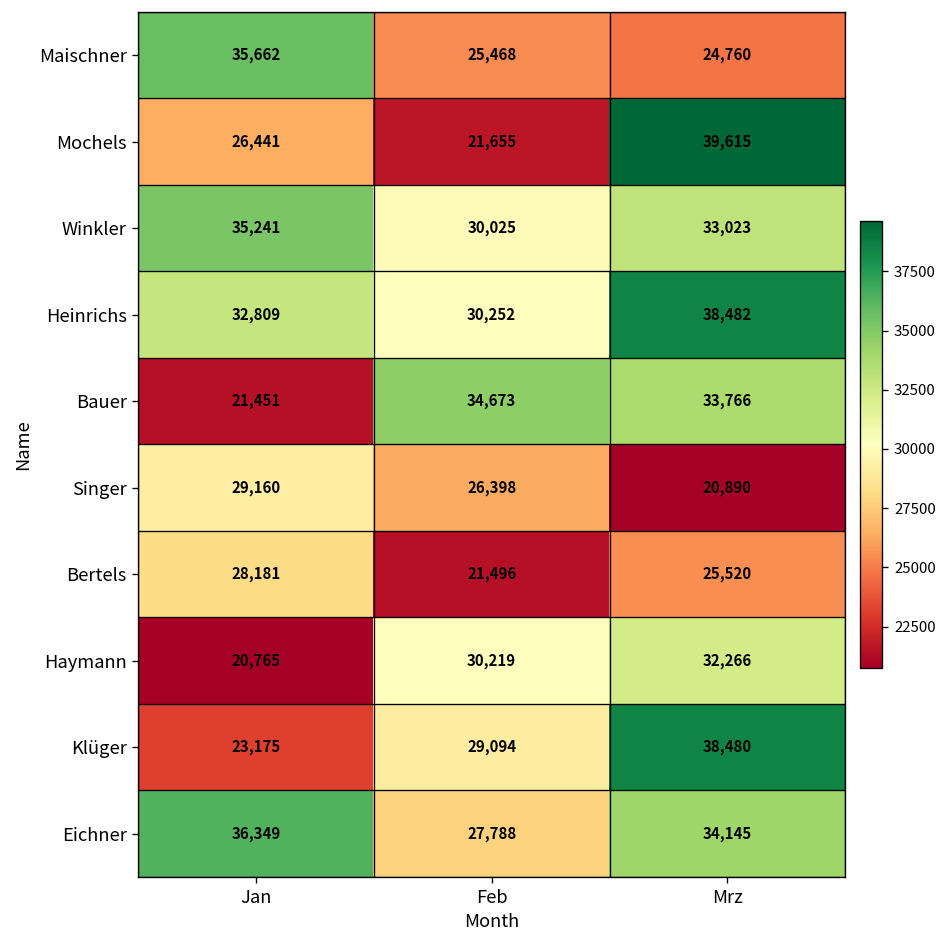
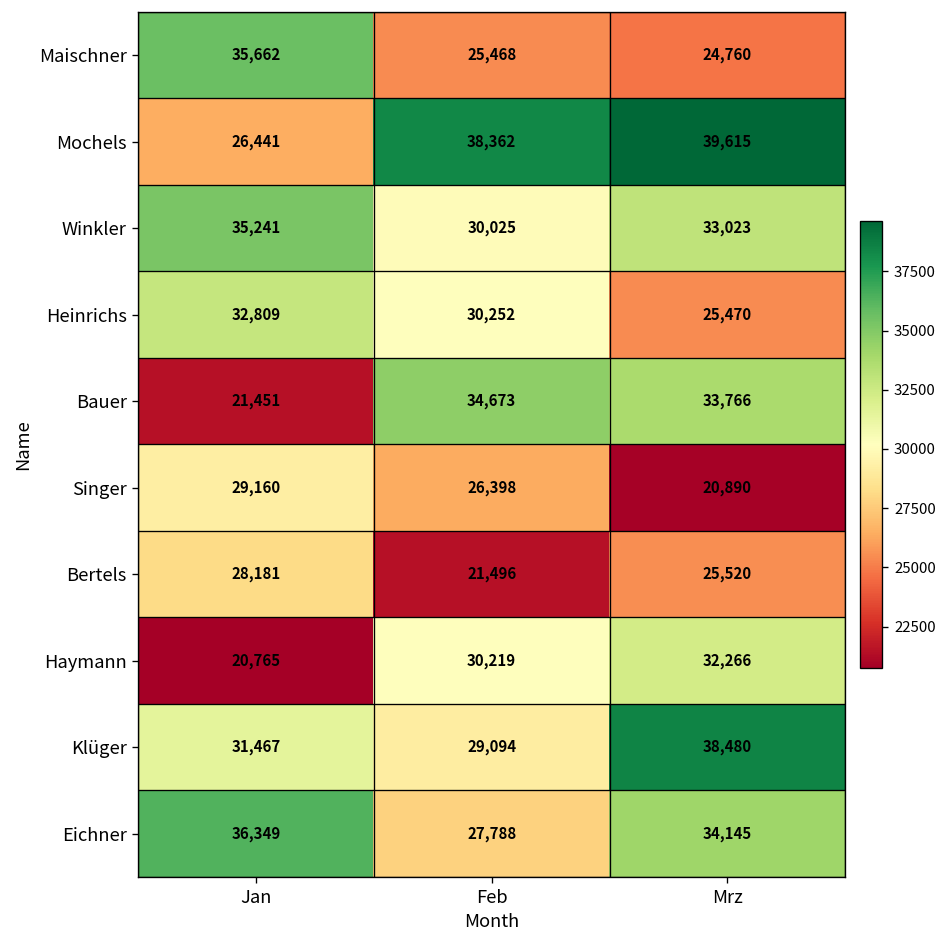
Mochels, Feb: 21,655 -> 38,362
Heinrichs, Mrz: 38,482 -> 25,470
Klüger, Jan: 23,175 -> 31,467
